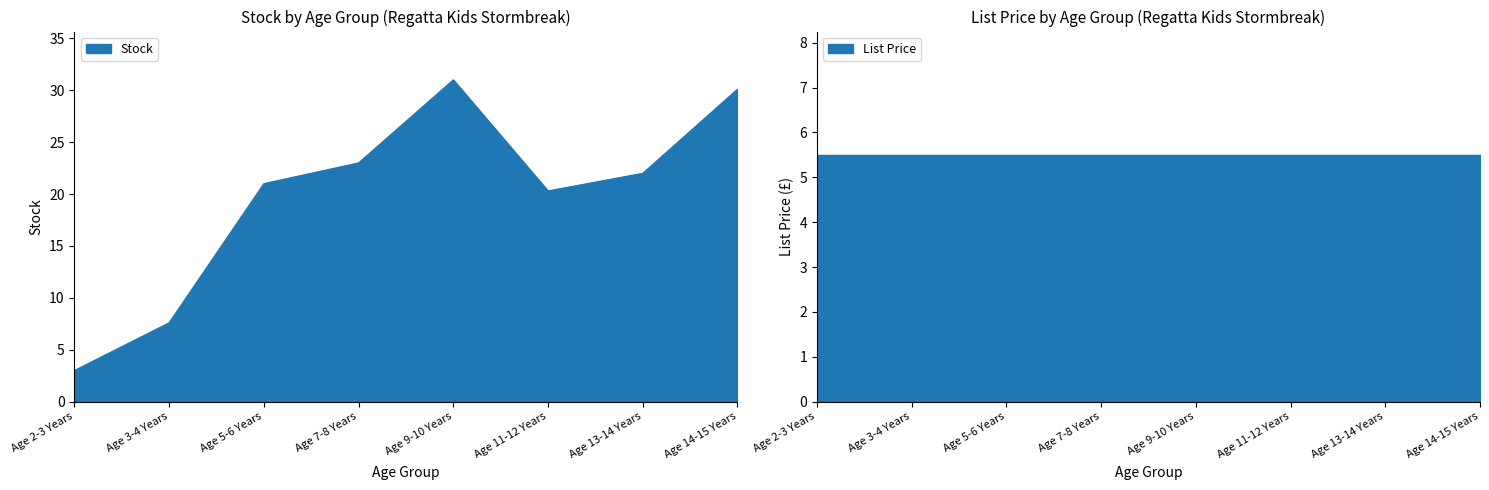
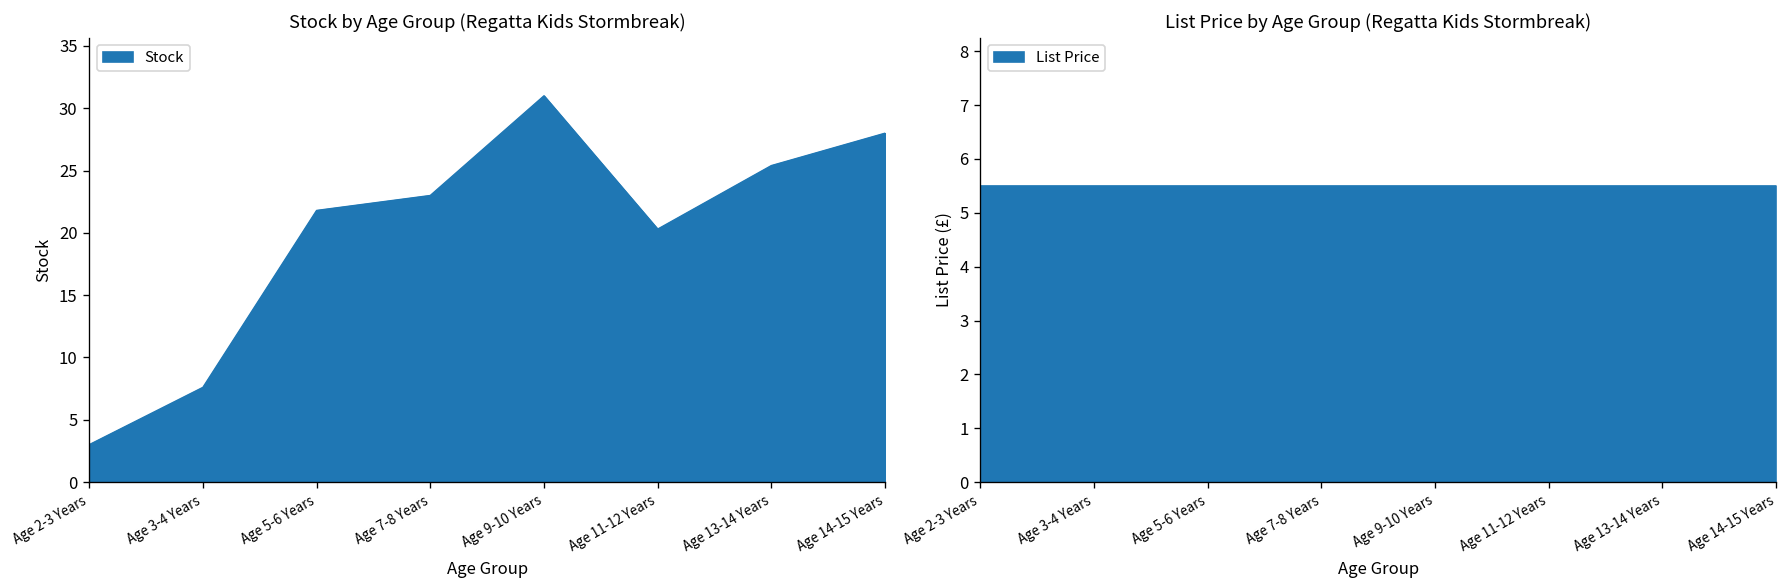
Stock by Age Group (Regatta Kids Stormbreak), Age 5-6 Years: 21.0 -> 21.8
Stock by Age Group (Regatta Kids Stormbreak), Age 13-14 Years: 22.0 -> 25.4
Stock by Age Group (Regatta Kids Stormbreak), Age 14-15 Years: 30.1 -> 28.0
